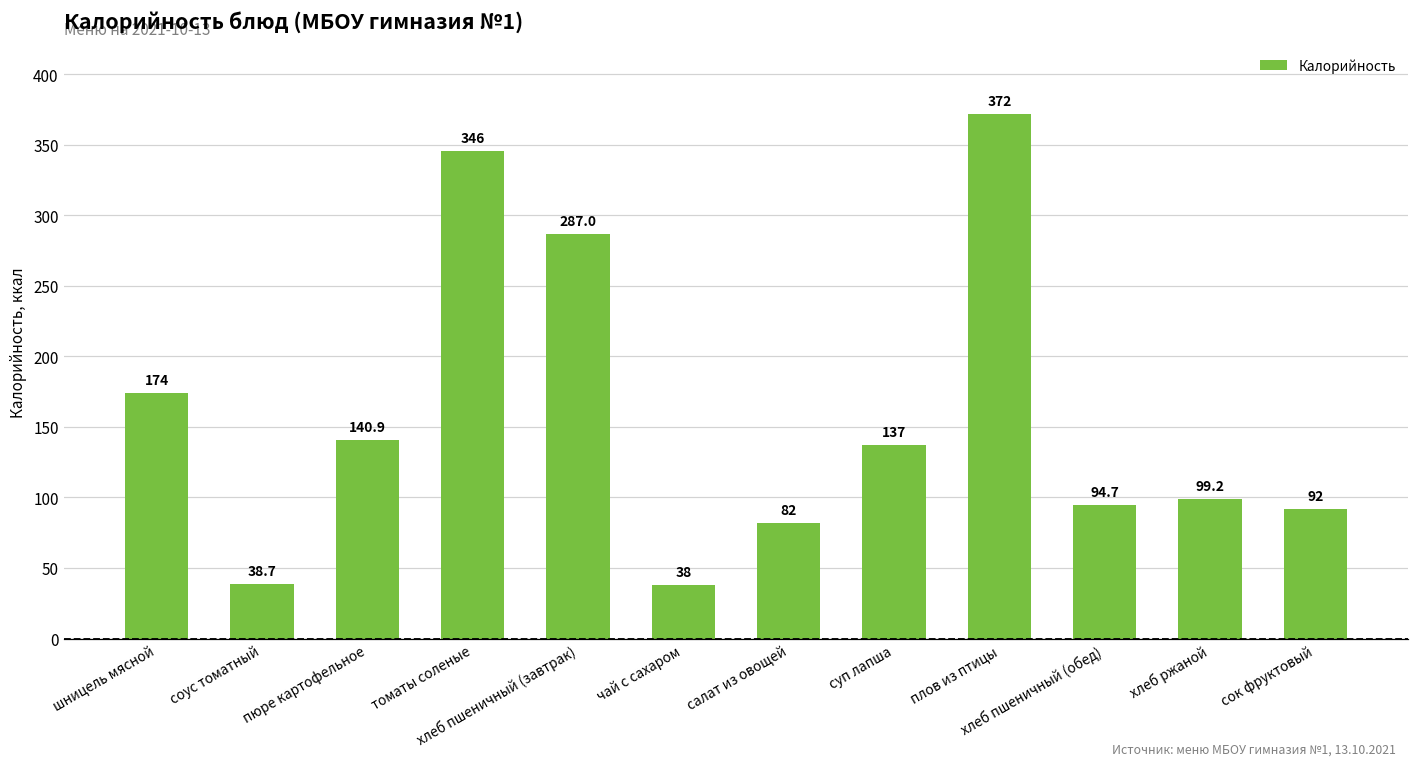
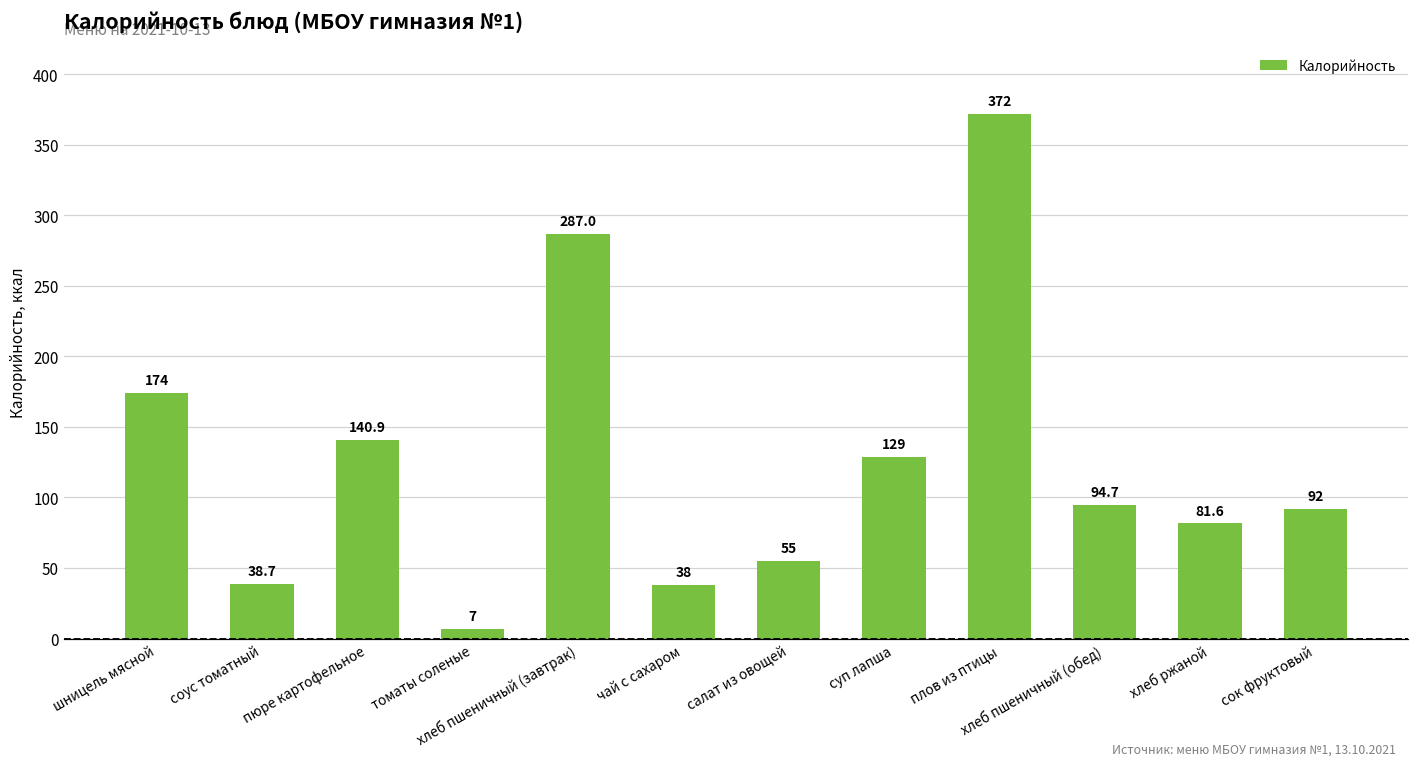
томаты соленые: 346 -> 7
салат из овощей: 82 -> 55
суп лапша: 137 -> 129
хлеб ржаной: 99.2 -> 81.6
